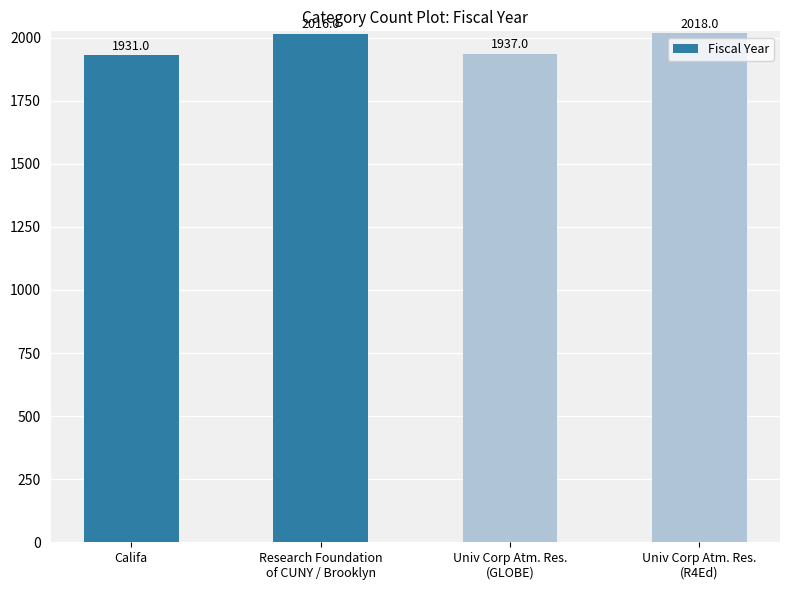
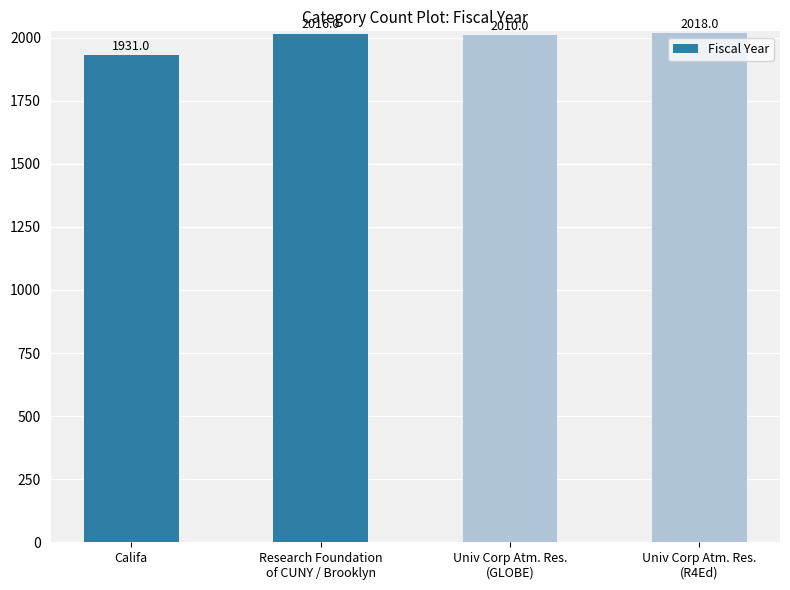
Univ Corp Atm. Res. (GLOBE): 1937.0 -> 2010.0
